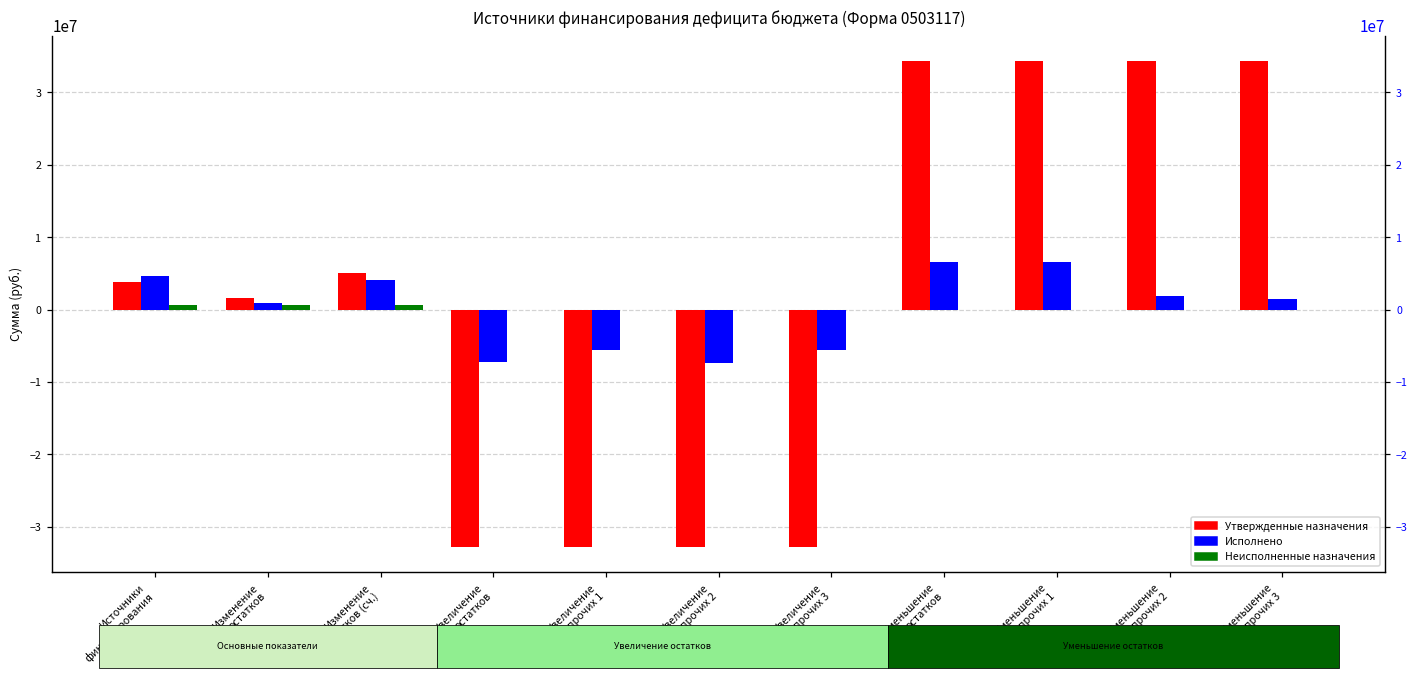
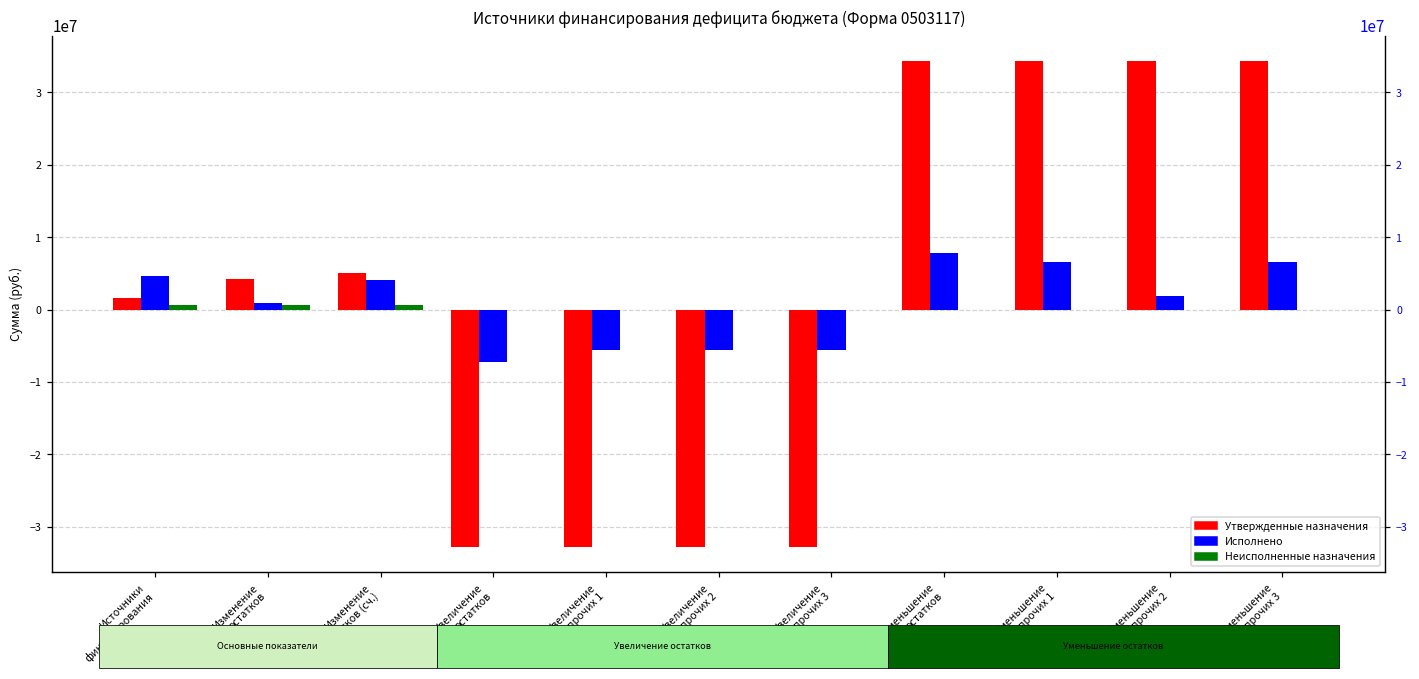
Утвержденные назначения, Источники финансирования: 4000000 -> 2000000
Утвержденные назначения, Изменение остатков: 2000000 -> 4000000
Исполнено, Увеличение прочих 2: -7000000 -> -6000000
Исполнено, Уменьшение остатков: 7000000 -> 8000000
Исполнено, Уменьшение прочих 3: 1000000 -> 7000000
